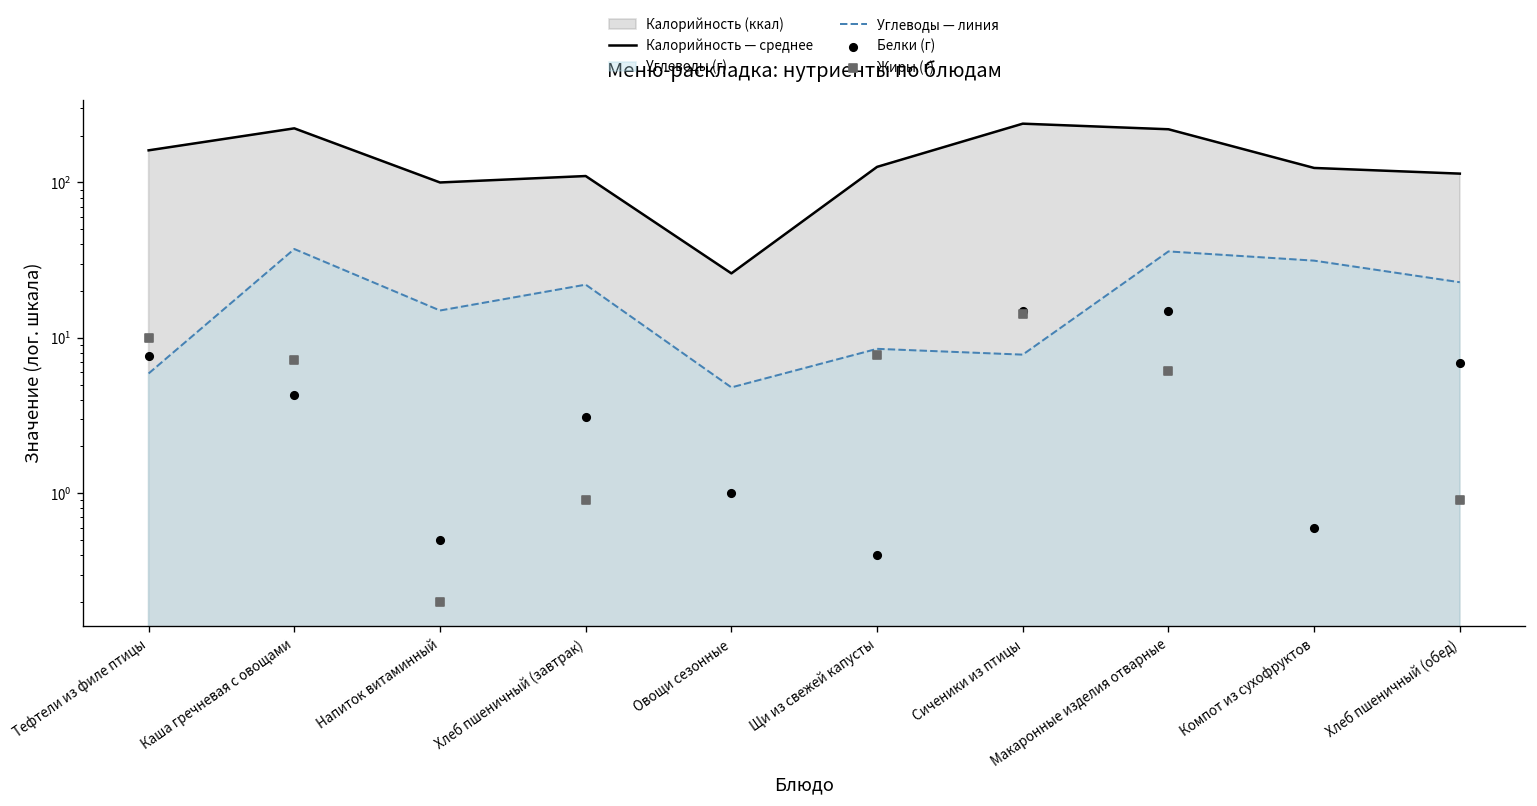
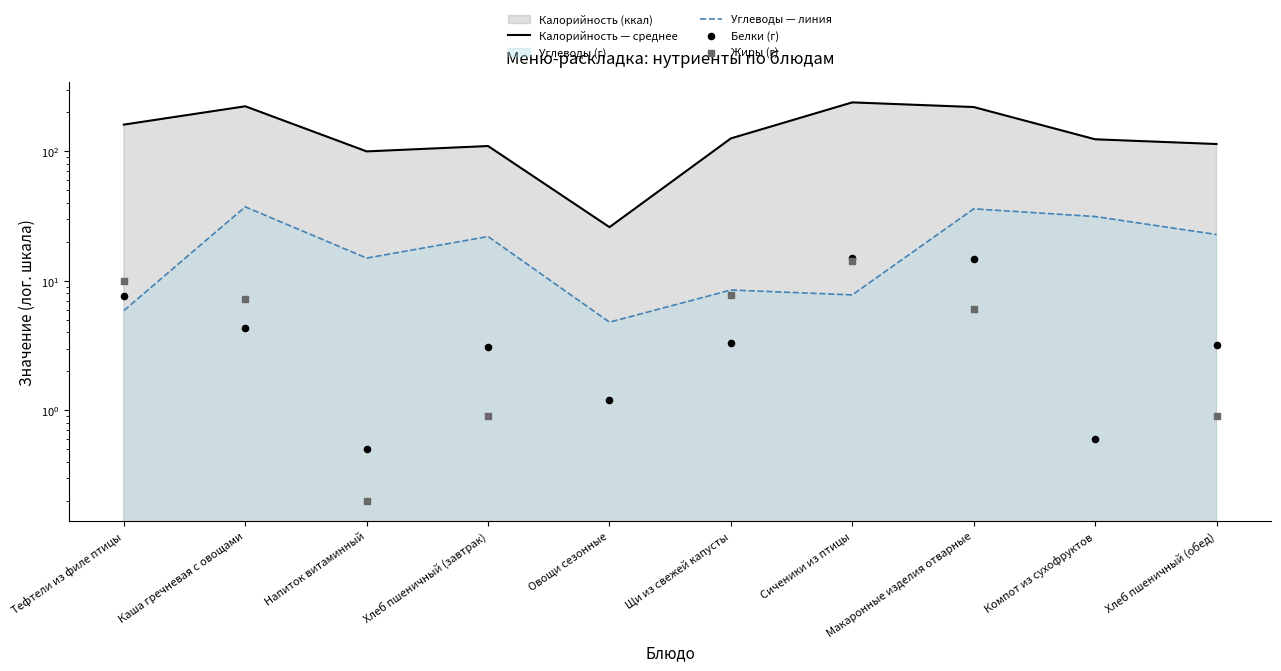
Белки (г), Овощи сезонные: 1.0 -> 1.2
Белки (г), Щи из свежей капусты: 0.4 -> 3.3
Белки (г), Хлеб пшеничный (обед): 7 -> 3.2
